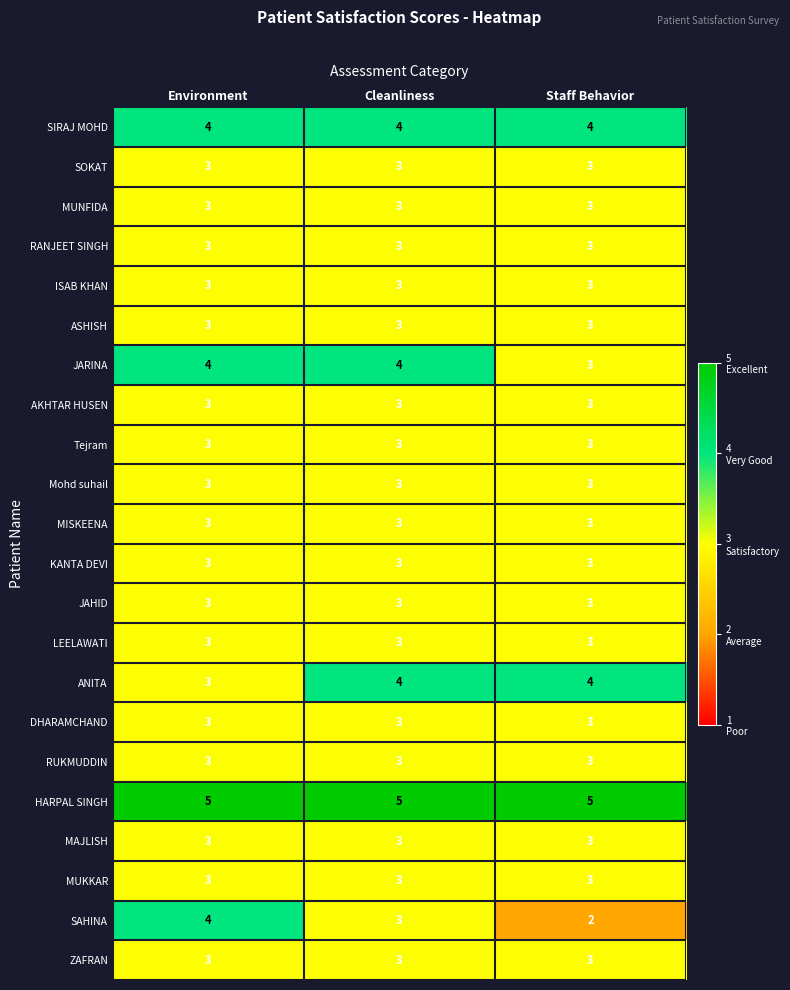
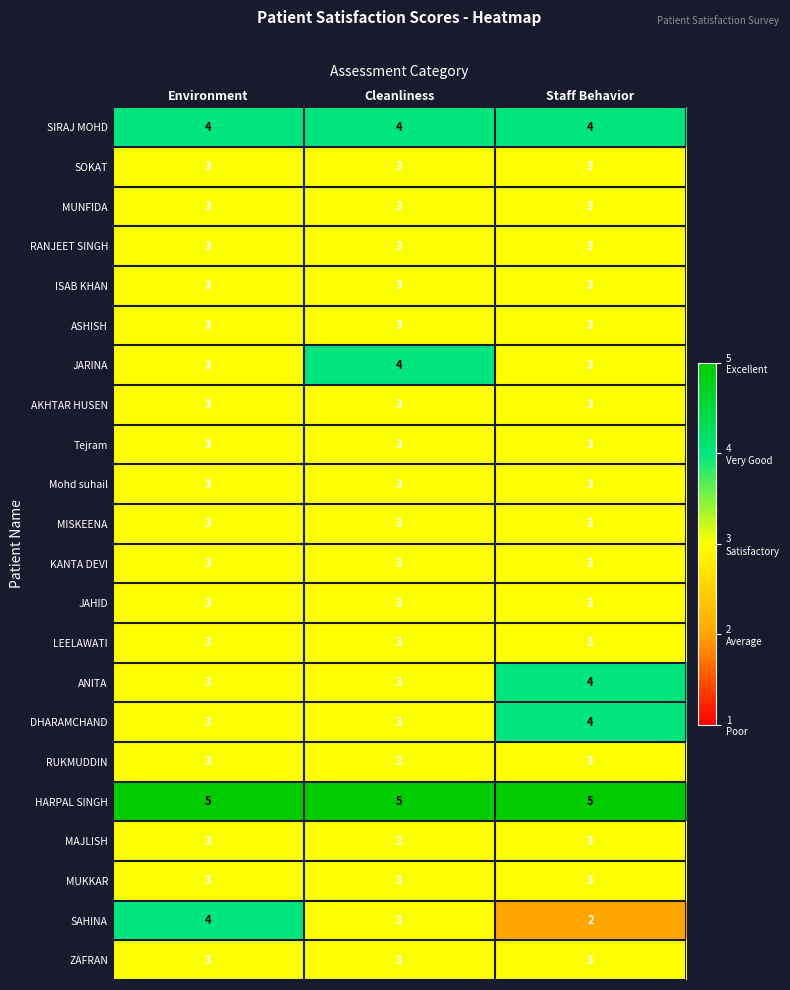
JARINA, Environment: 4 -> 3
ANITA, Cleanliness: 4 -> 3
DHARAMCHAND, Staff Behavior: 3 -> 4
